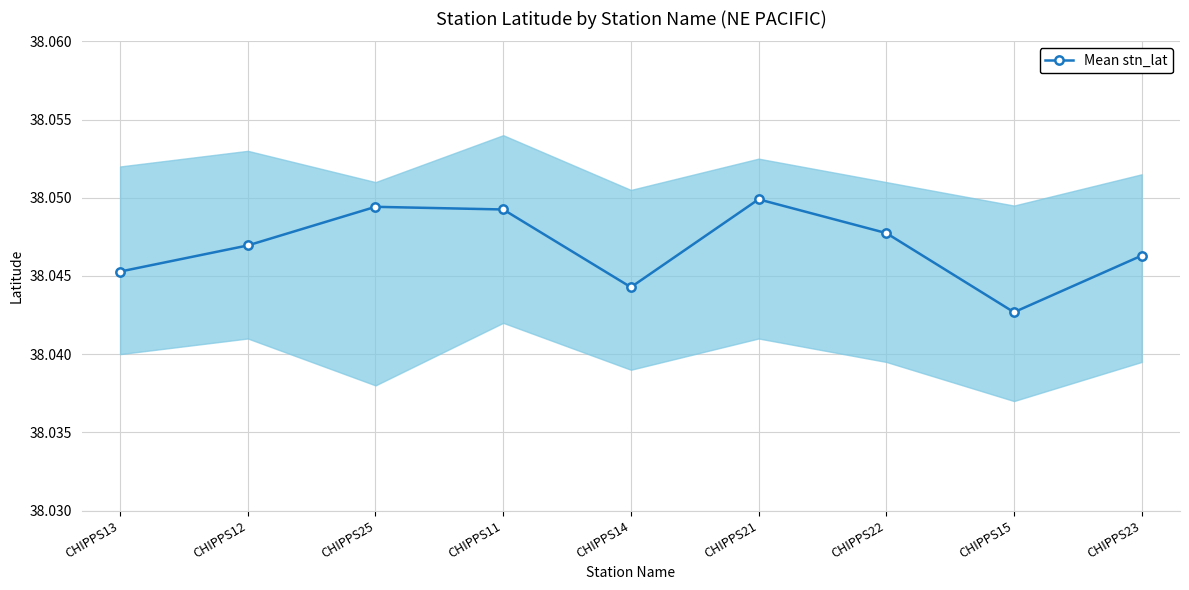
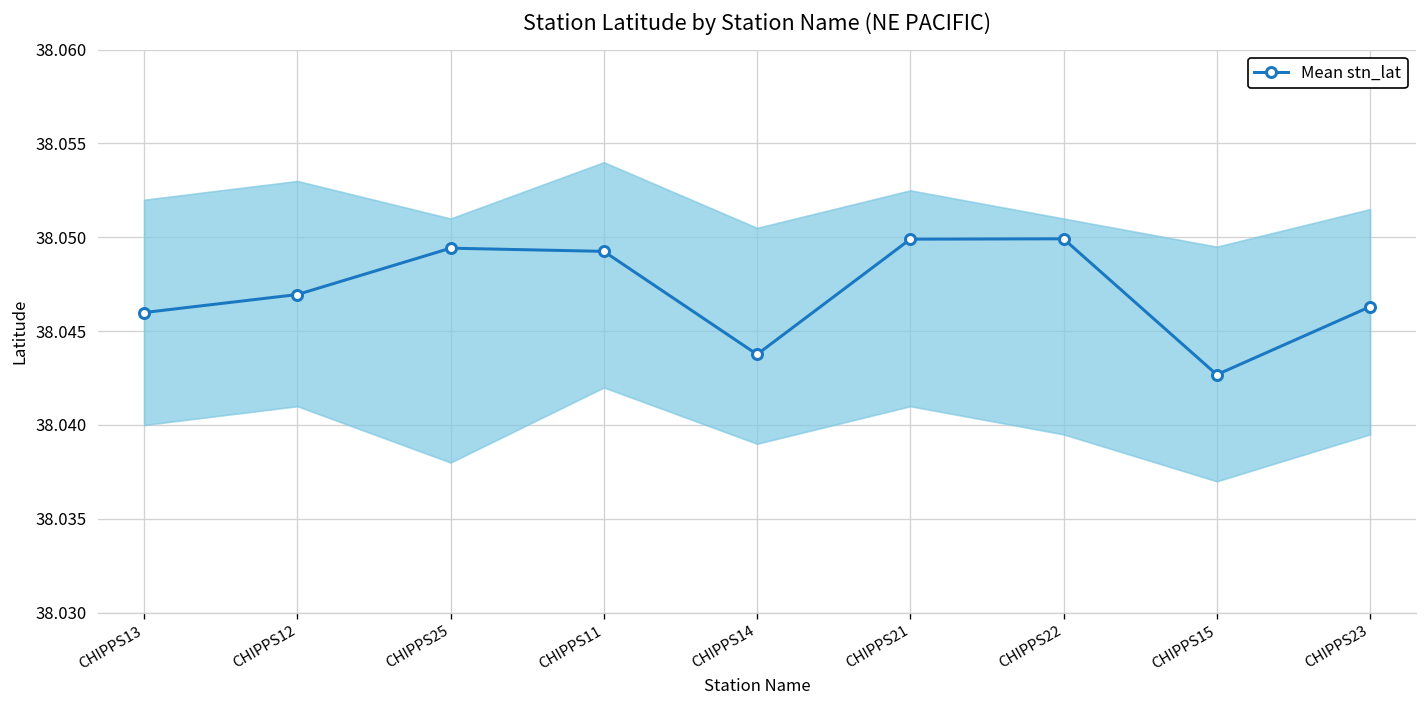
Mean stn_lat, CHIPPS13: 38.0453 -> 38.0460
Mean stn_lat, CHIPPS14: 38.0443 -> 38.0438
Mean stn_lat, CHIPPS22: 38.0477 -> 38.0499
